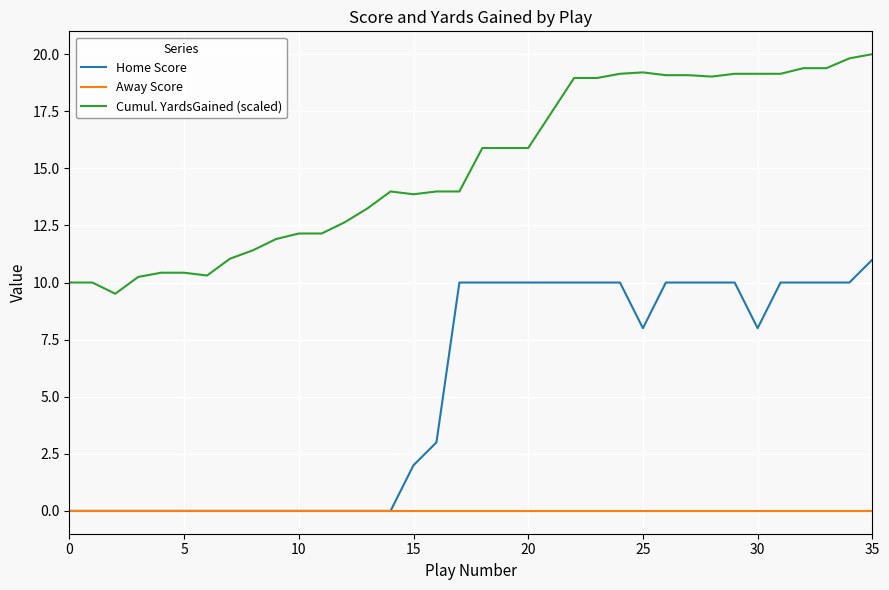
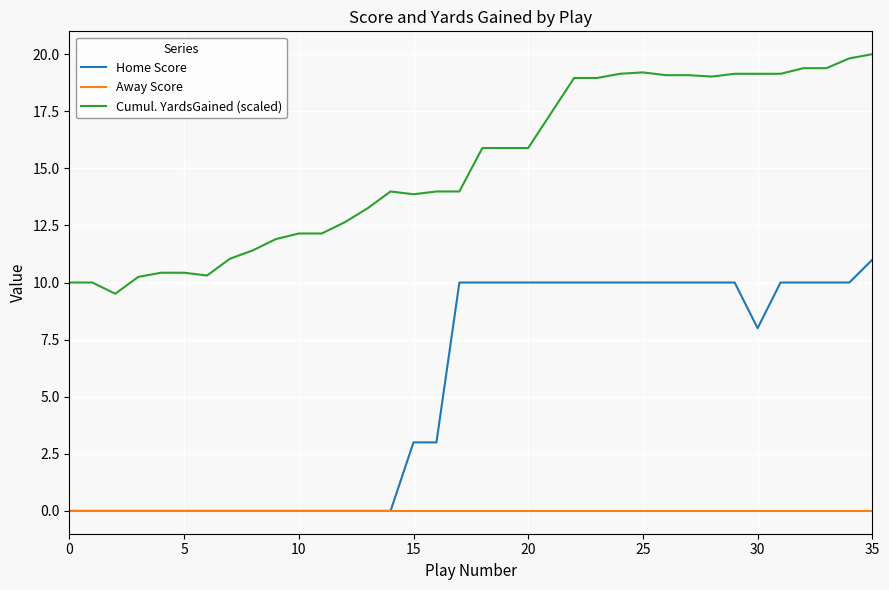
Home Score, 15: 2 -> 3
Home Score, 25: 8 -> 10
